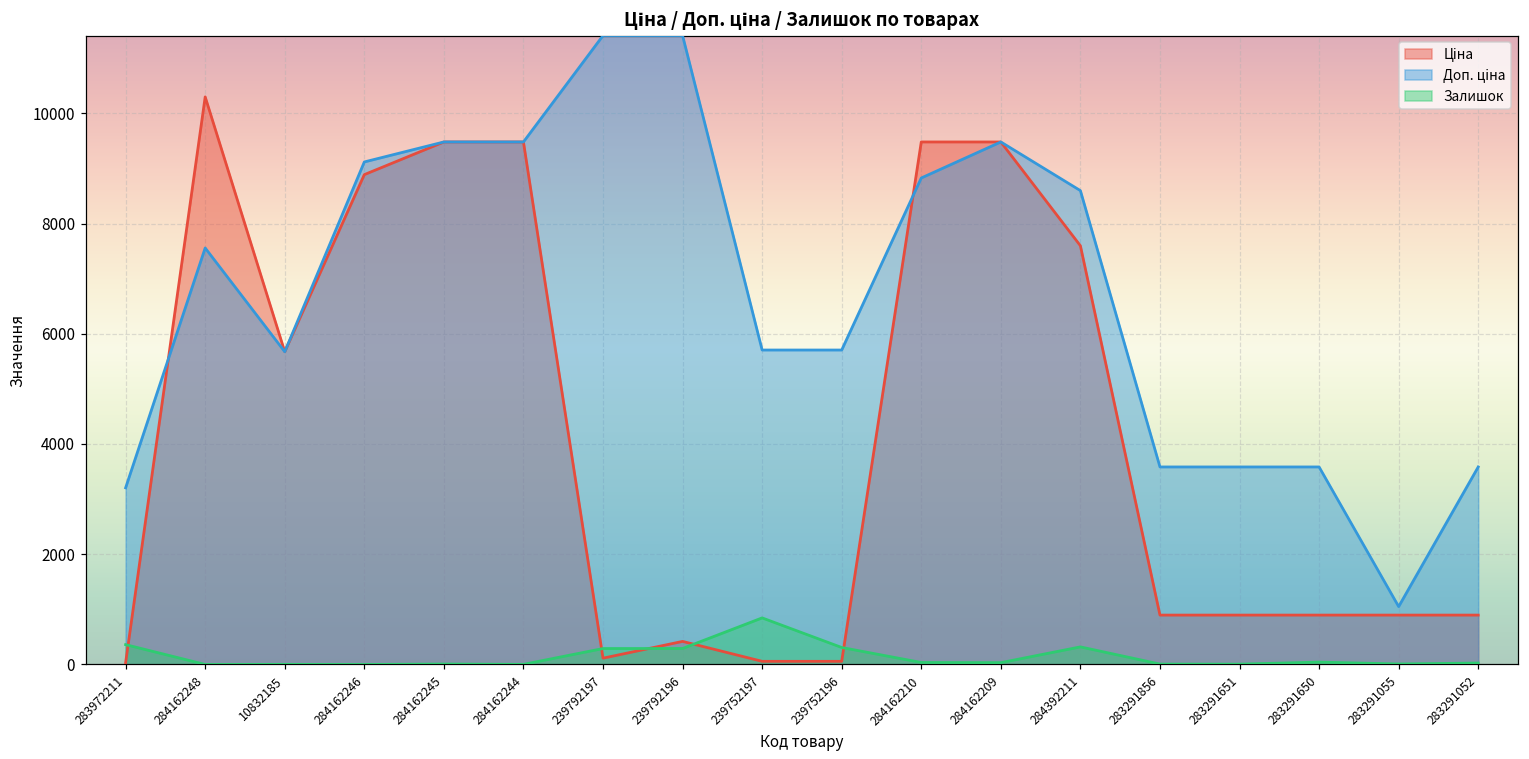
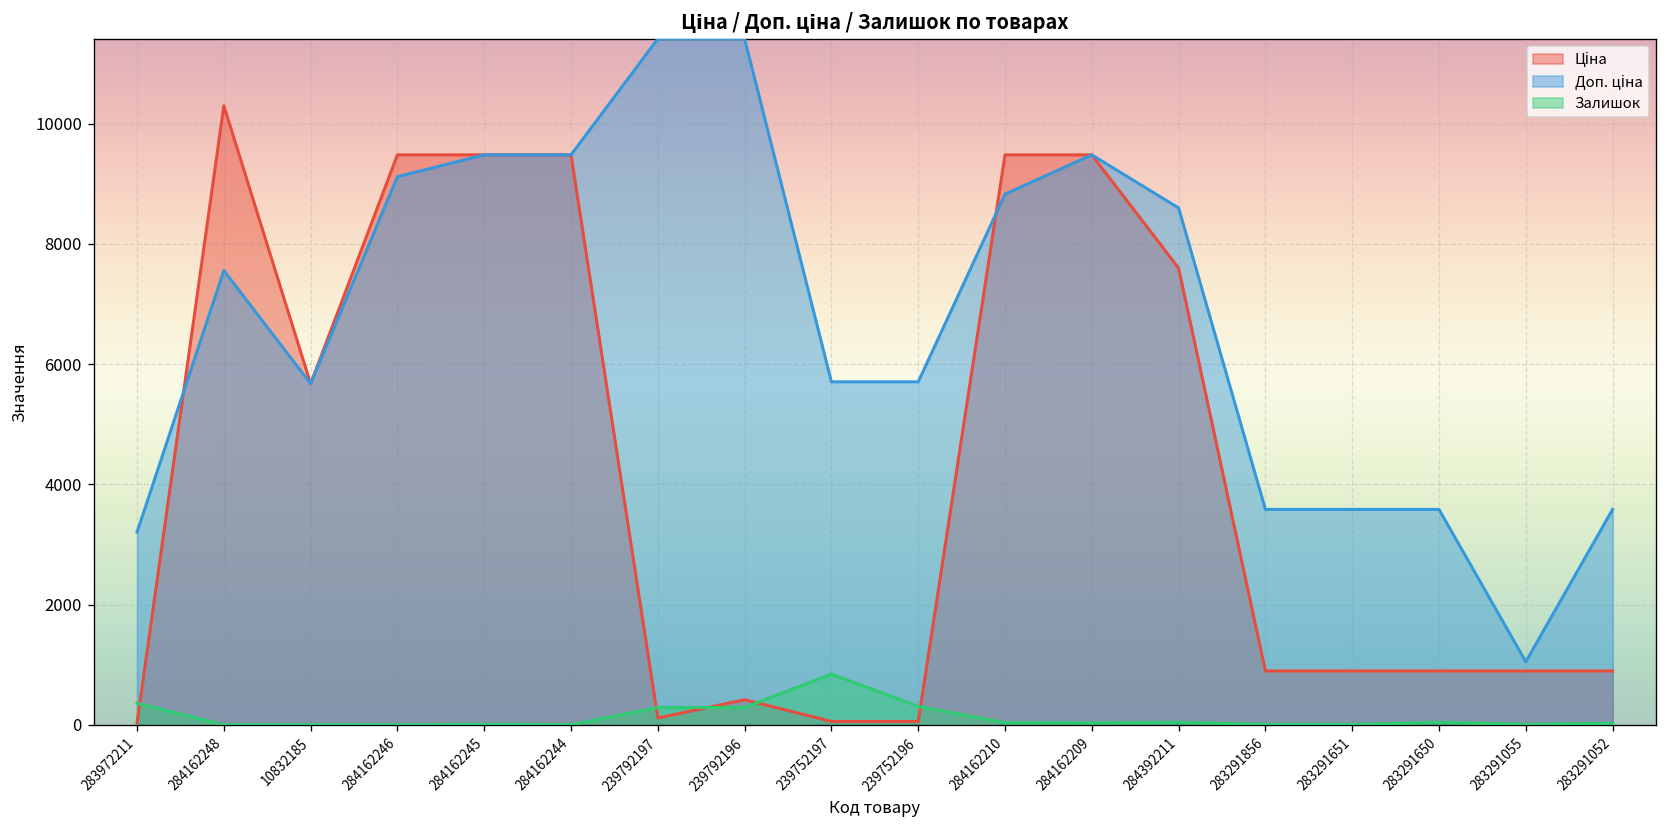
Ціна, 284162246: 8900 -> 9500
Залишок, 284392211: 300 -> 0
